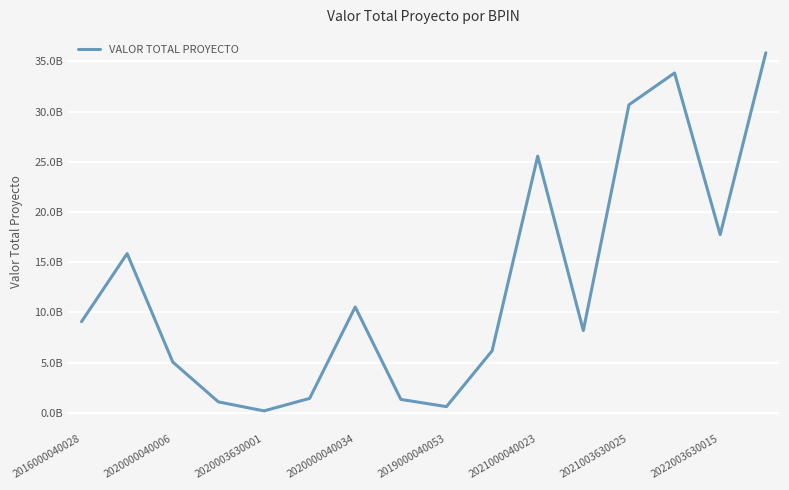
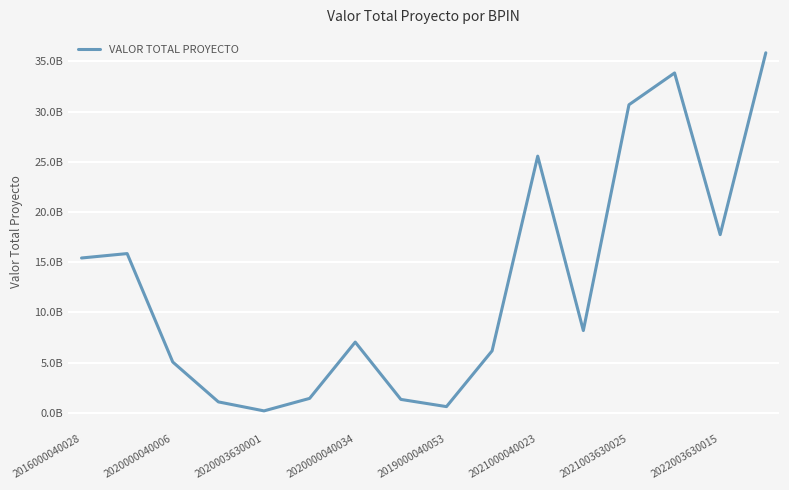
2016000040028: 9100000000 -> 15400000000
2020000040034: 10500000000 -> 7000000000
